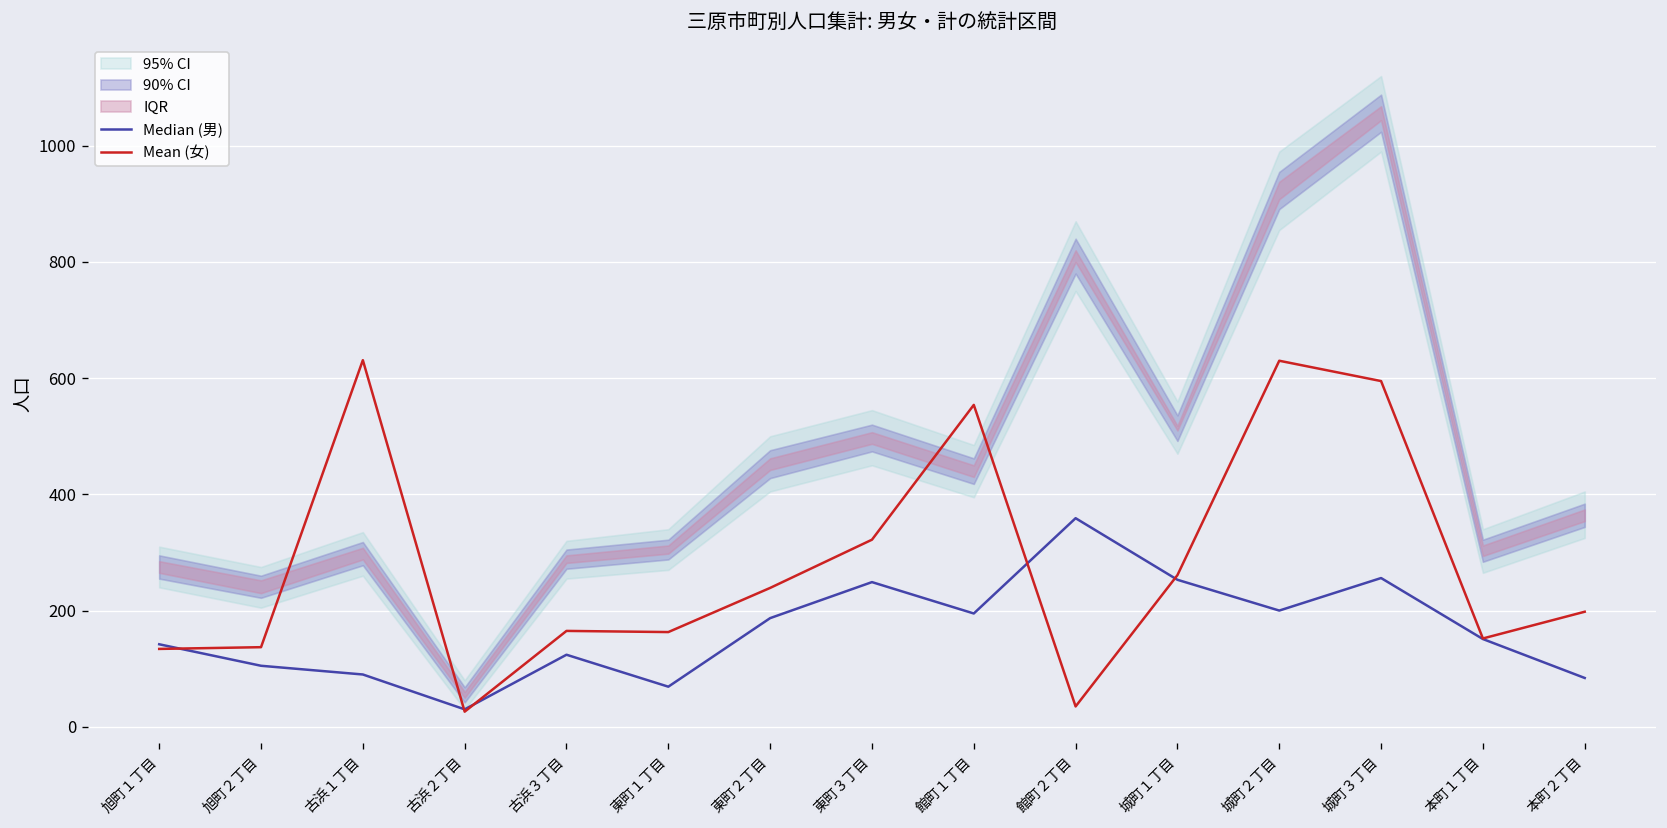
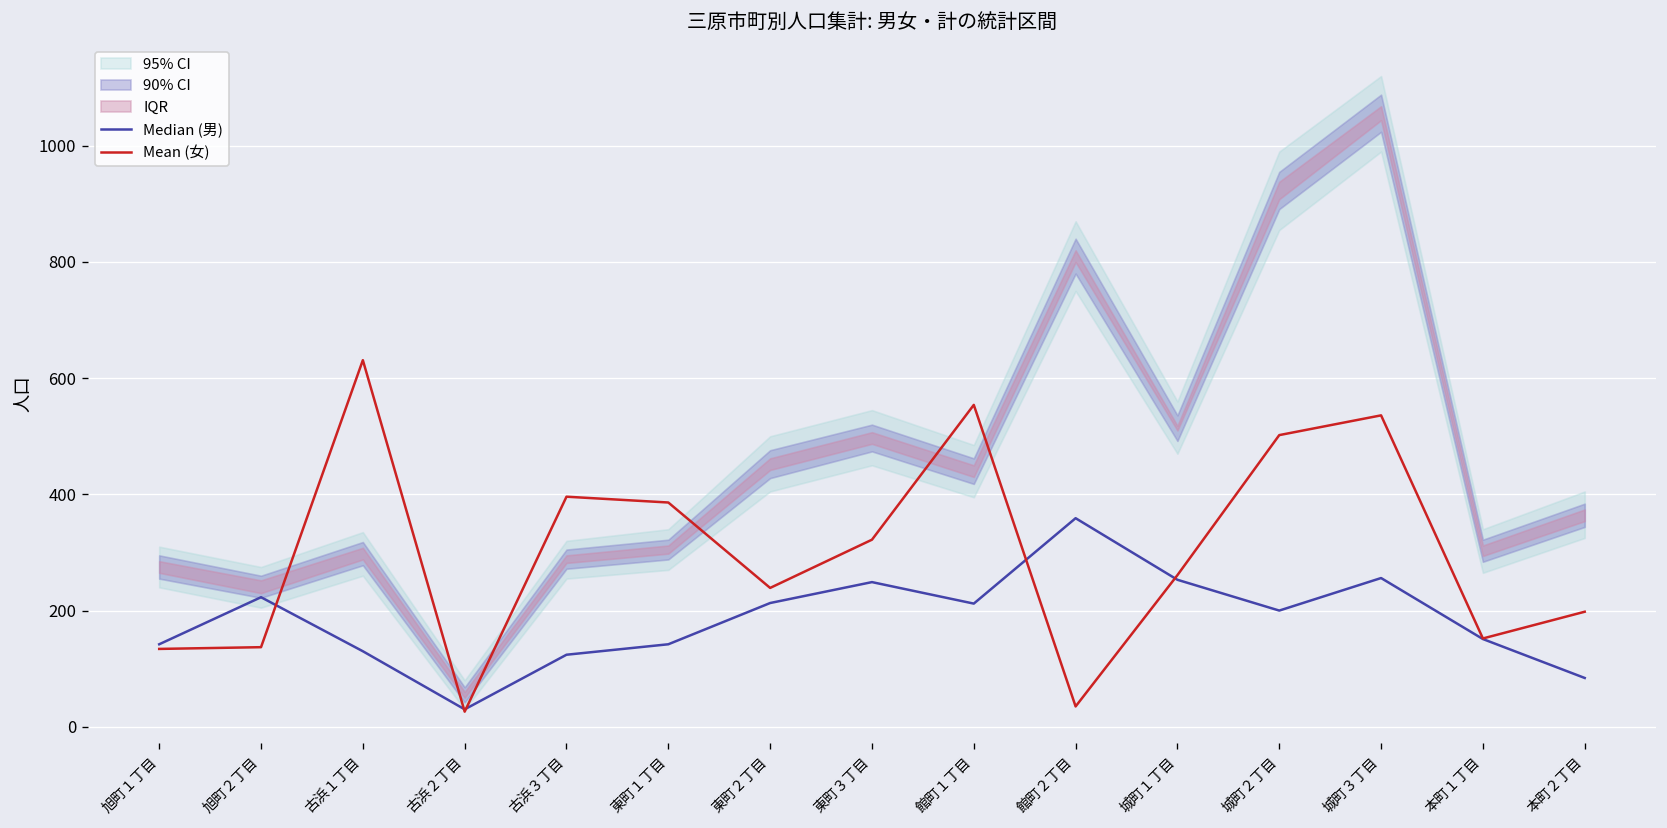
Median (男), 旭町２丁目: 110 -> 220
Median (男), 古浜１丁目: 90 -> 130
Mean (女), 古浜３丁目: 170 -> 400
Median (男), 東町１丁目: 70 -> 140
Mean (女), 東町１丁目: 160 -> 390
Median (男), 東町２丁目: 190 -> 210
Median (男), 館町１丁目: 200 -> 210
Mean (女), 城町２丁目: 630 -> 500
Mean (女), 城町３丁目: 600 -> 540
